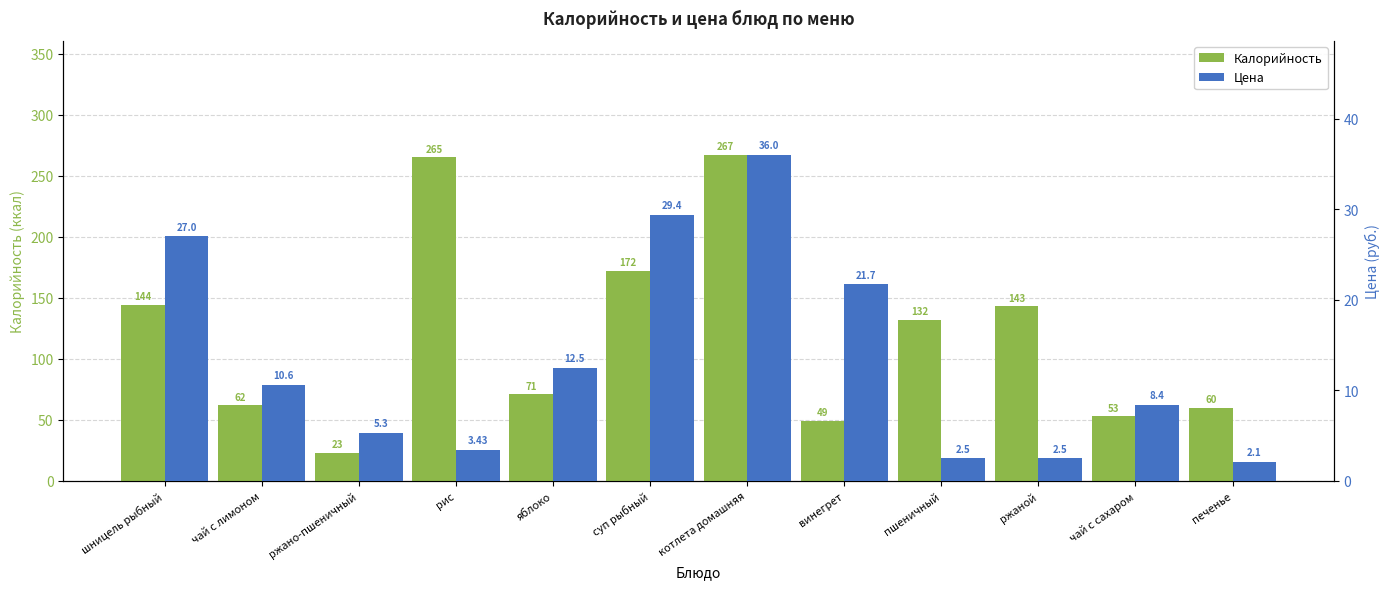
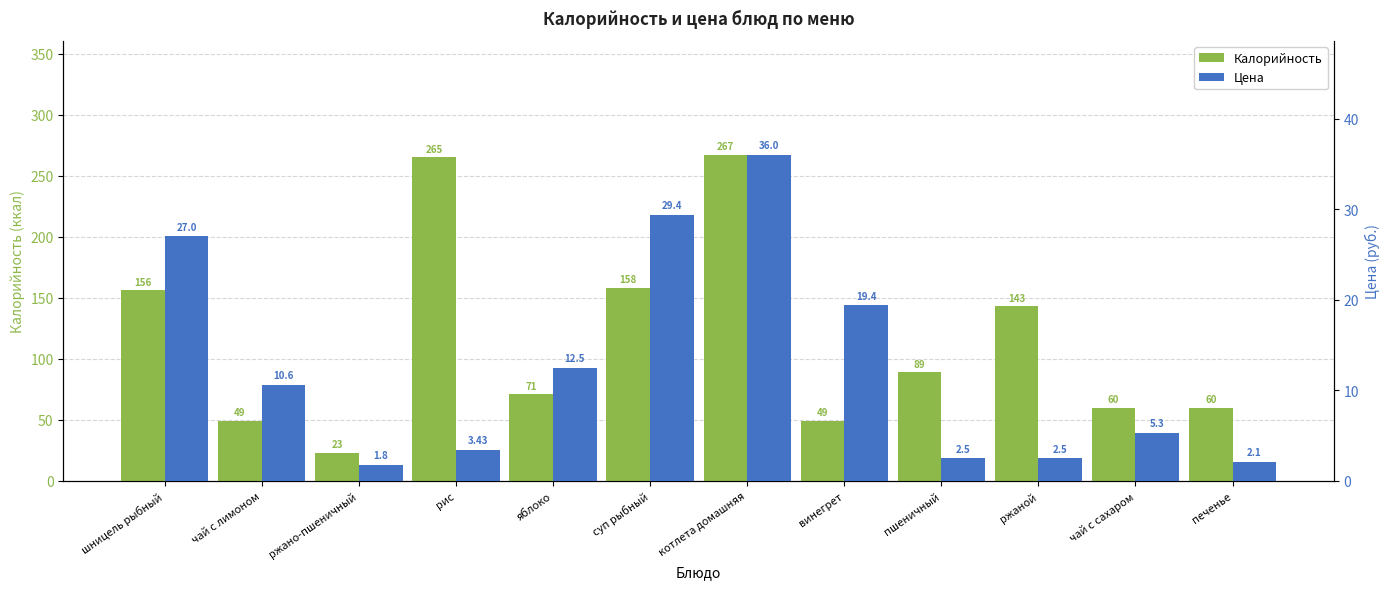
Калорийность, шницель рыбный: 144 -> 156
Калорийность, чай с лимоном: 62 -> 49
Калорийность, суп рыбный: 172 -> 158
Калорийность, пшеничный: 132 -> 89
Калорийность, чай с сахаром: 53 -> 60
Цена, ржано-пшеничный: 5.3 -> 1.8
Цена, винегрет: 21.7 -> 19.4
Цена, чай с сахаром: 8.4 -> 5.3
